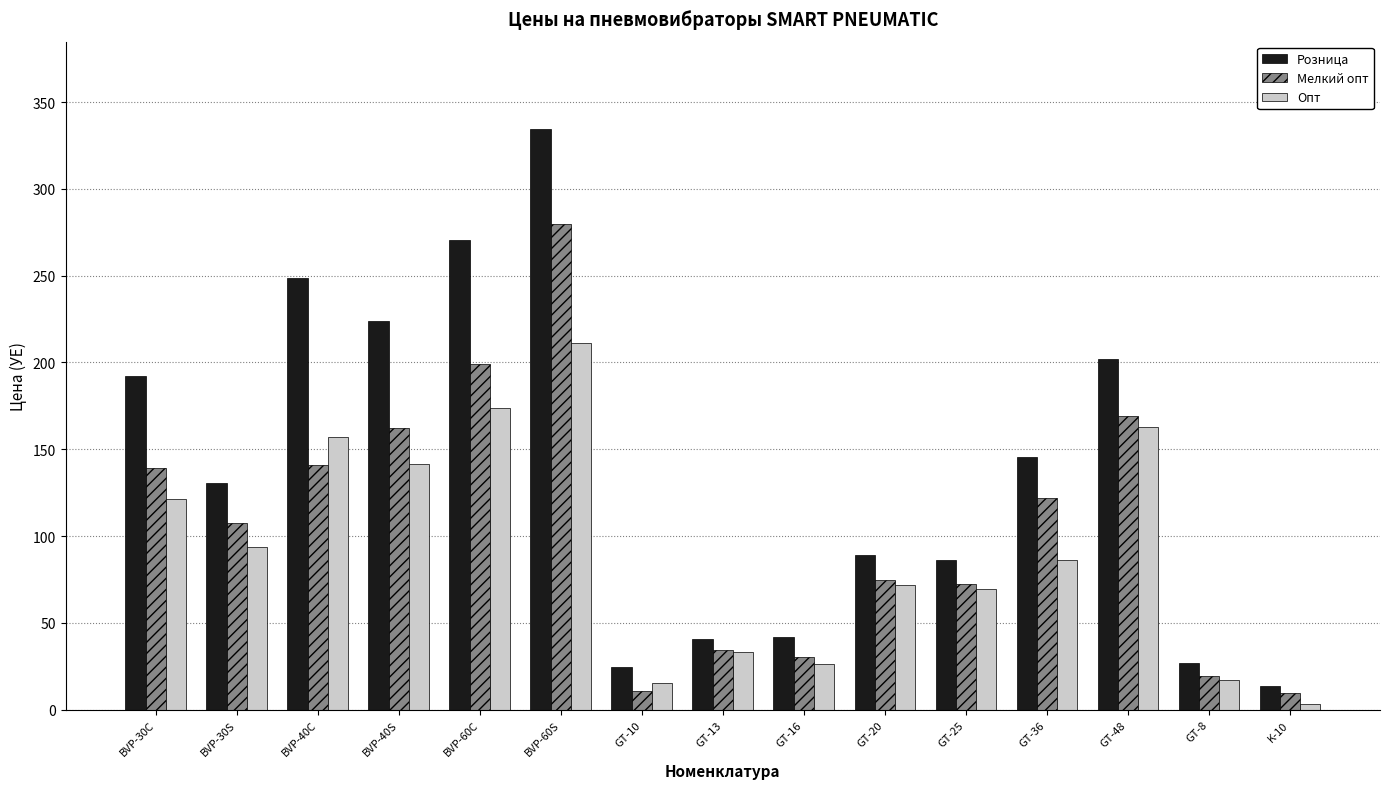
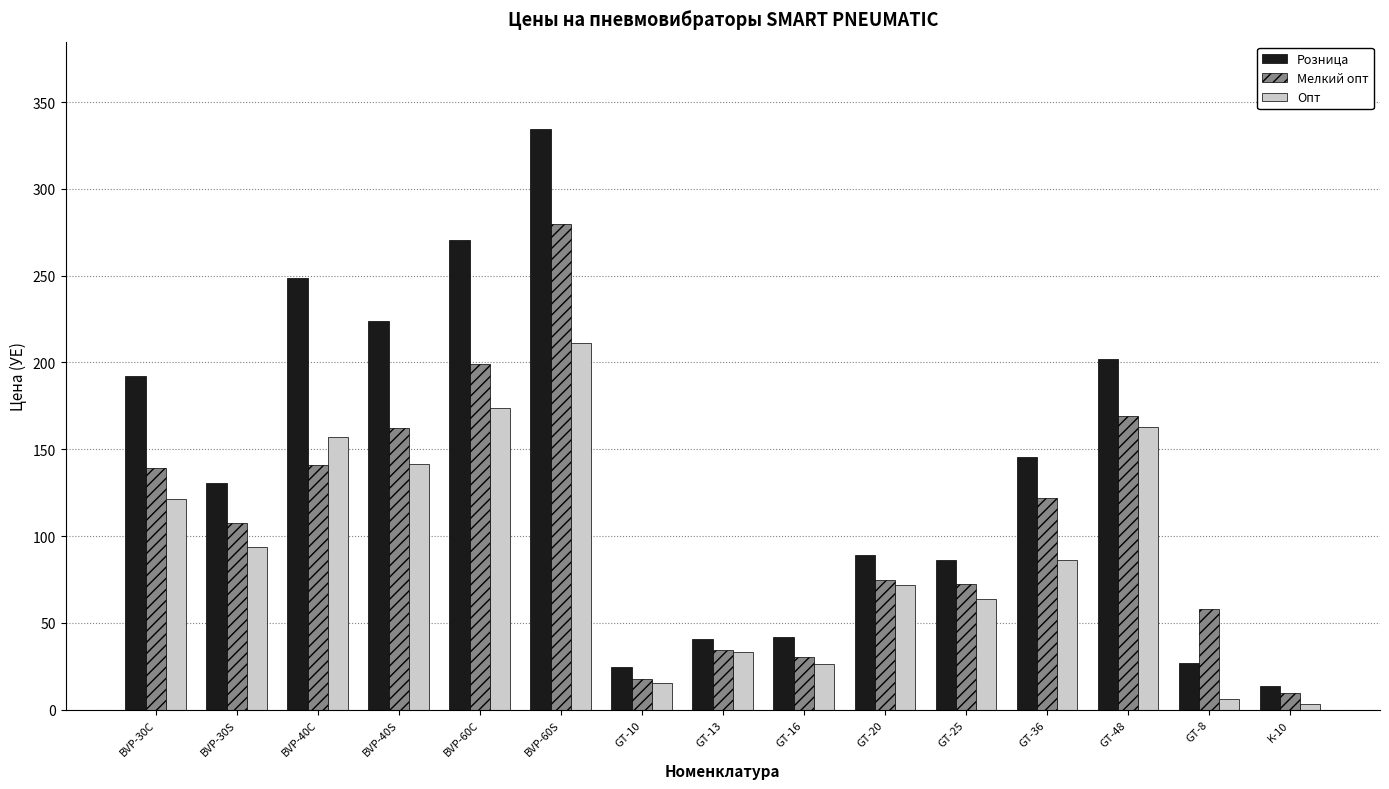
Мелкий опт, GT-10: 11 -> 18
Опт, GT-25: 69 -> 64
Мелкий опт, GT-8: 19 -> 58
Опт, GT-8: 17 -> 6
